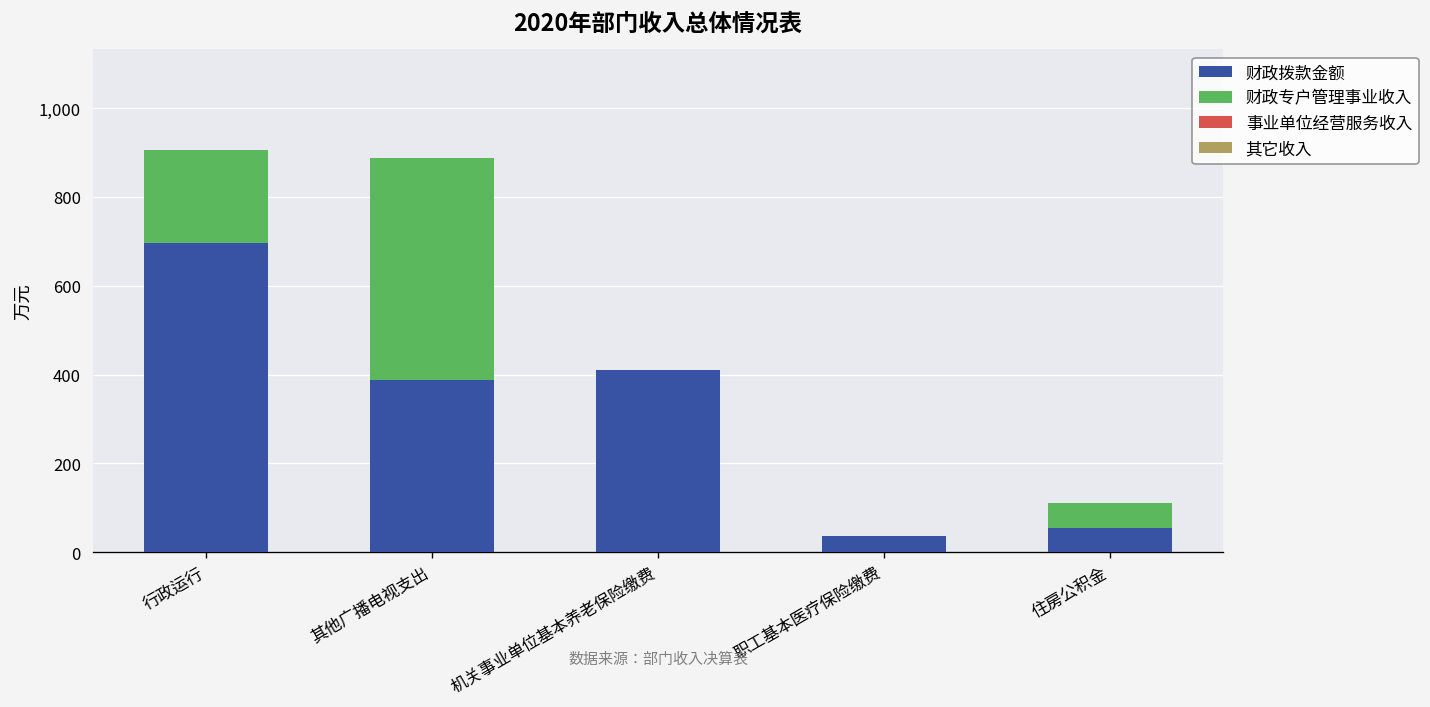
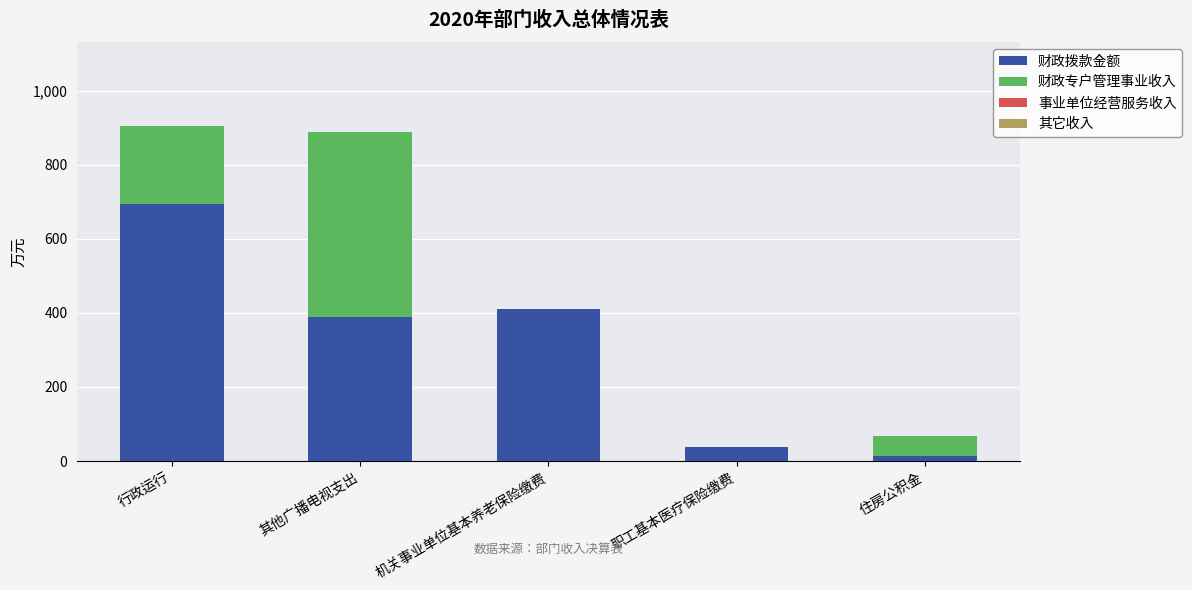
财政拨款金额, 住房公积金: 60 -> 10
